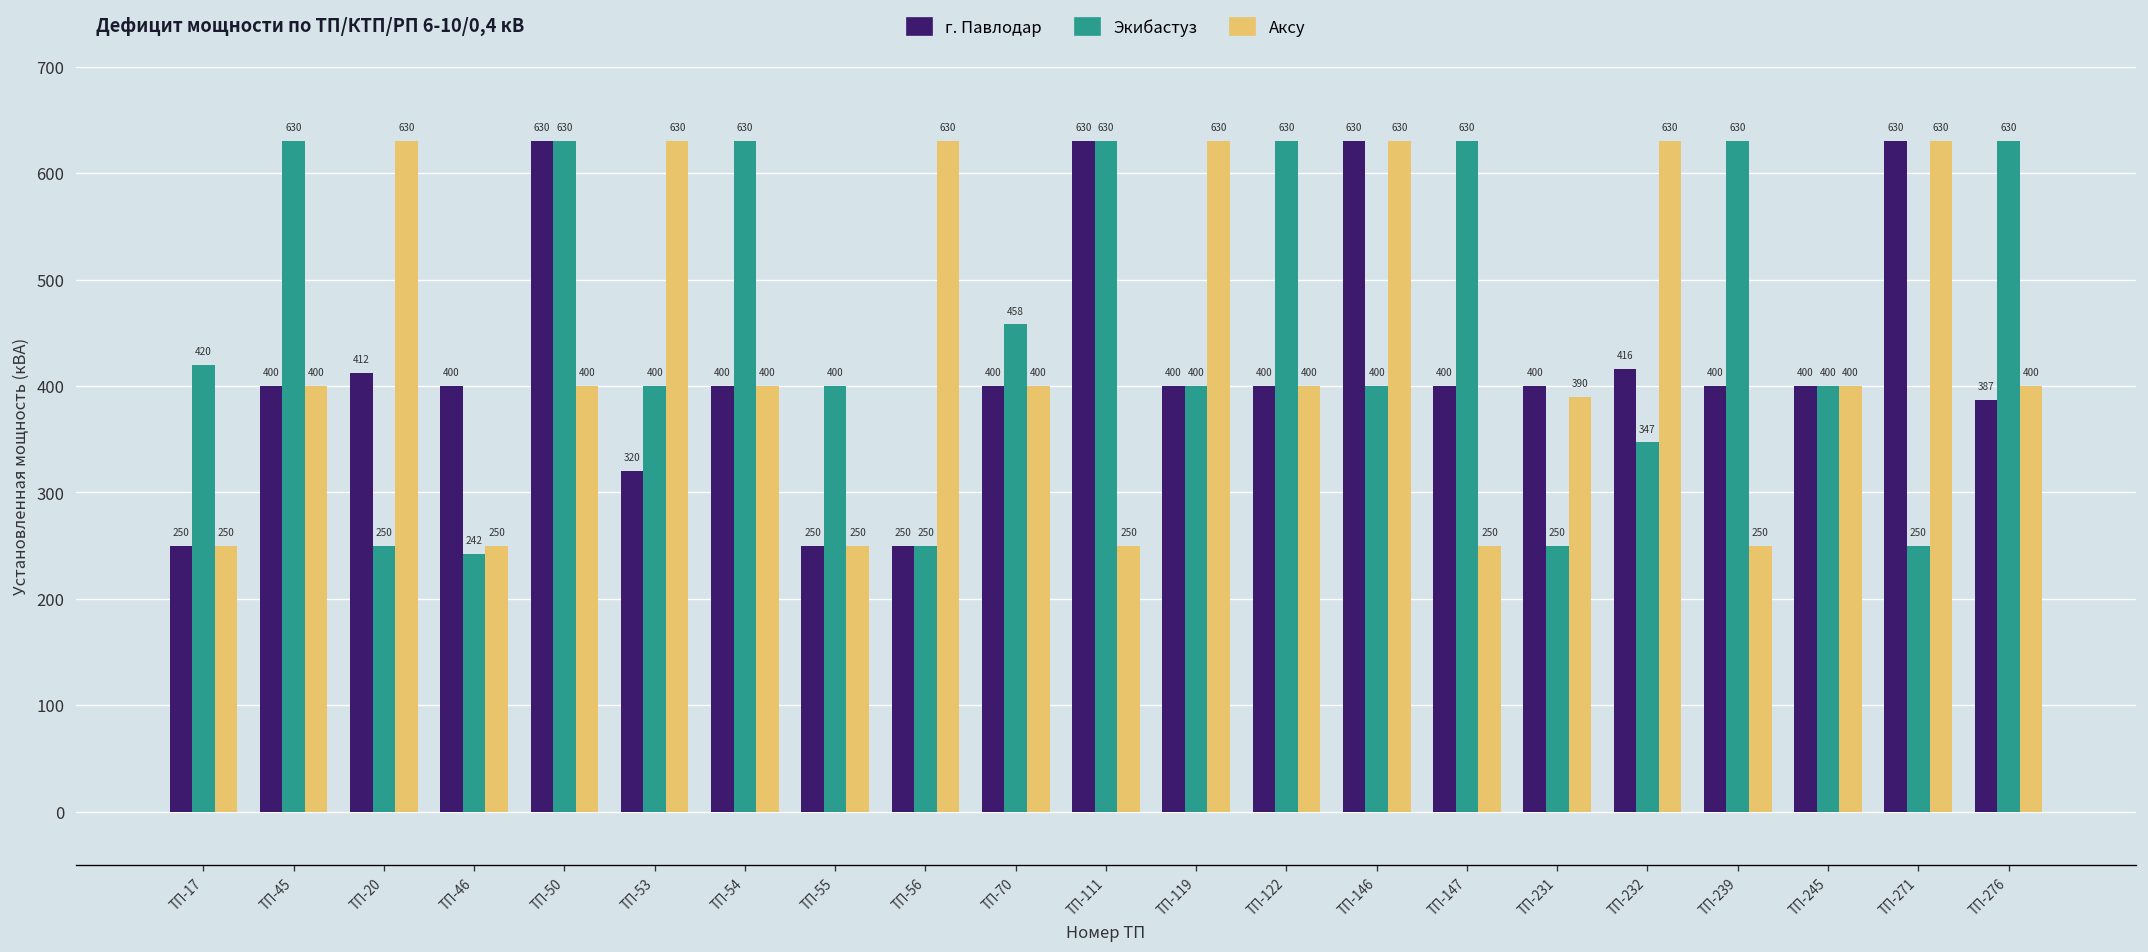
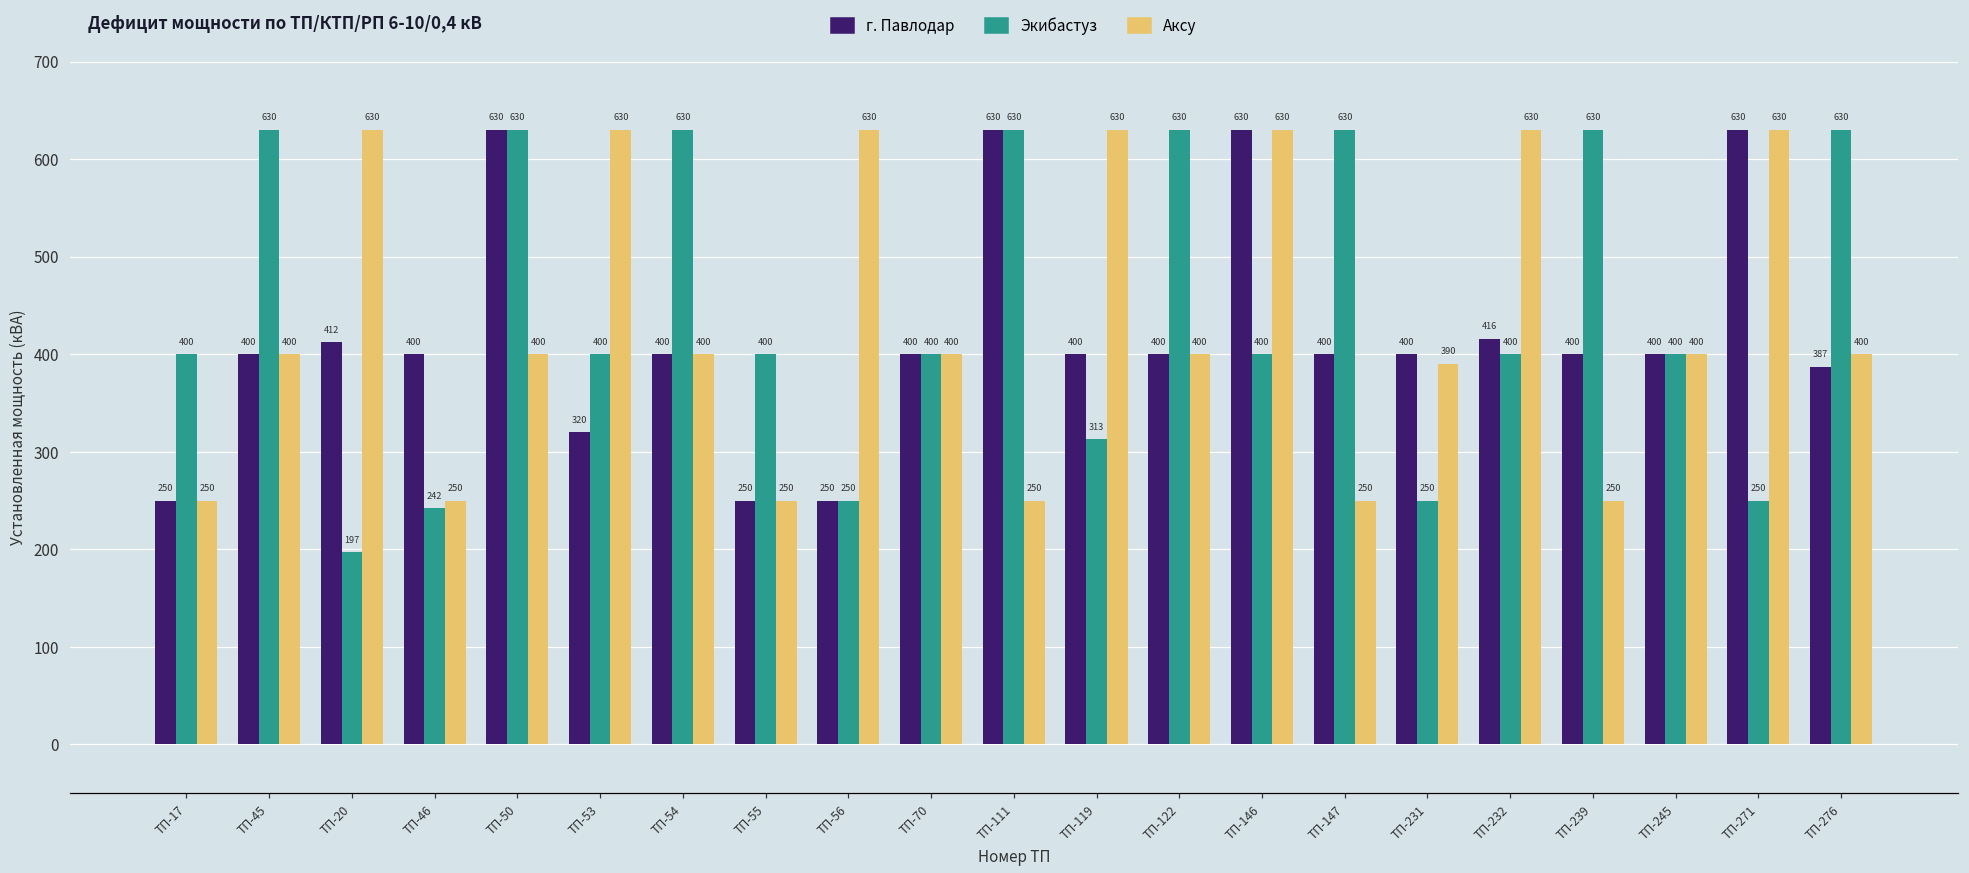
Экибастуз, ТП-17: 420 -> 400
Экибастуз, ТП-20: 250 -> 197
Экибастуз, ТП-70: 458 -> 400
Экибастуз, ТП-119: 400 -> 313
Экибастуз, ТП-232: 347 -> 400
